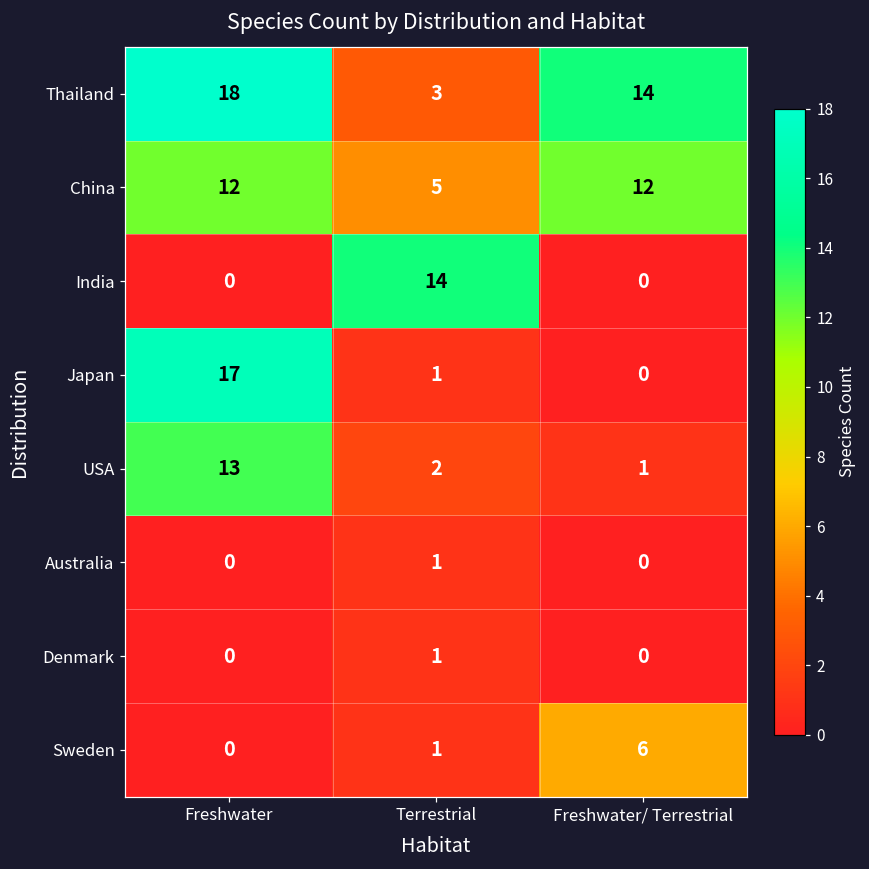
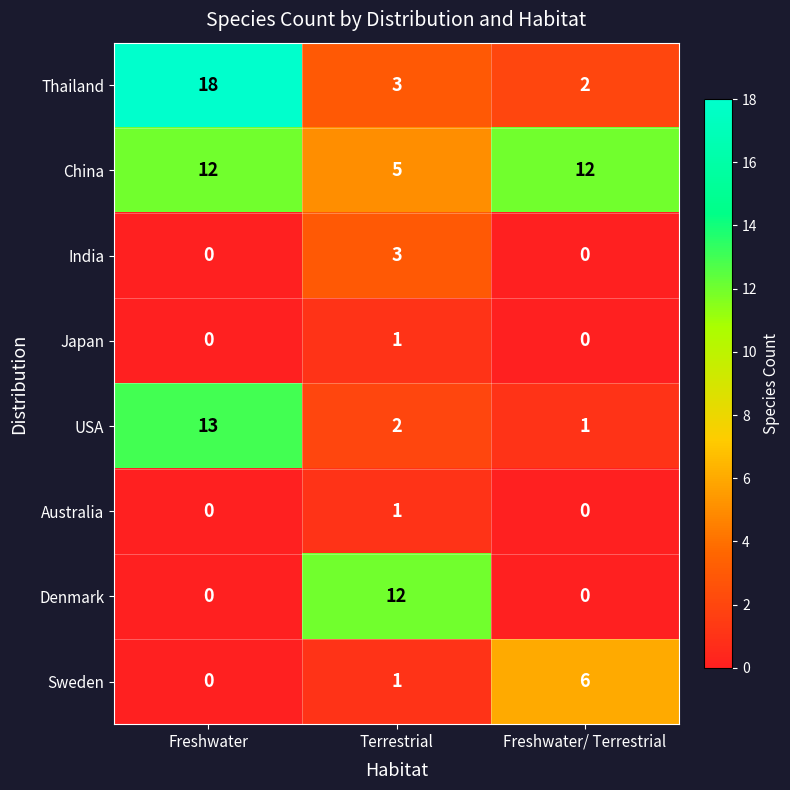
Thailand, Freshwater/ Terrestrial: 14 -> 2
India, Terrestrial: 14 -> 3
Japan, Freshwater: 17 -> 0
Denmark, Terrestrial: 1 -> 12
